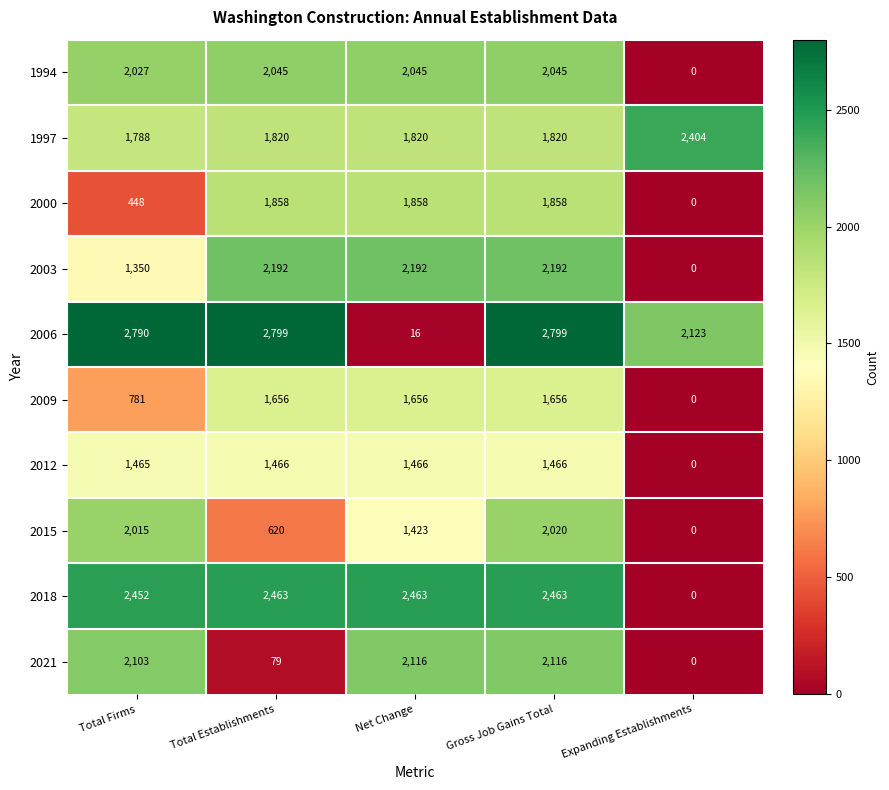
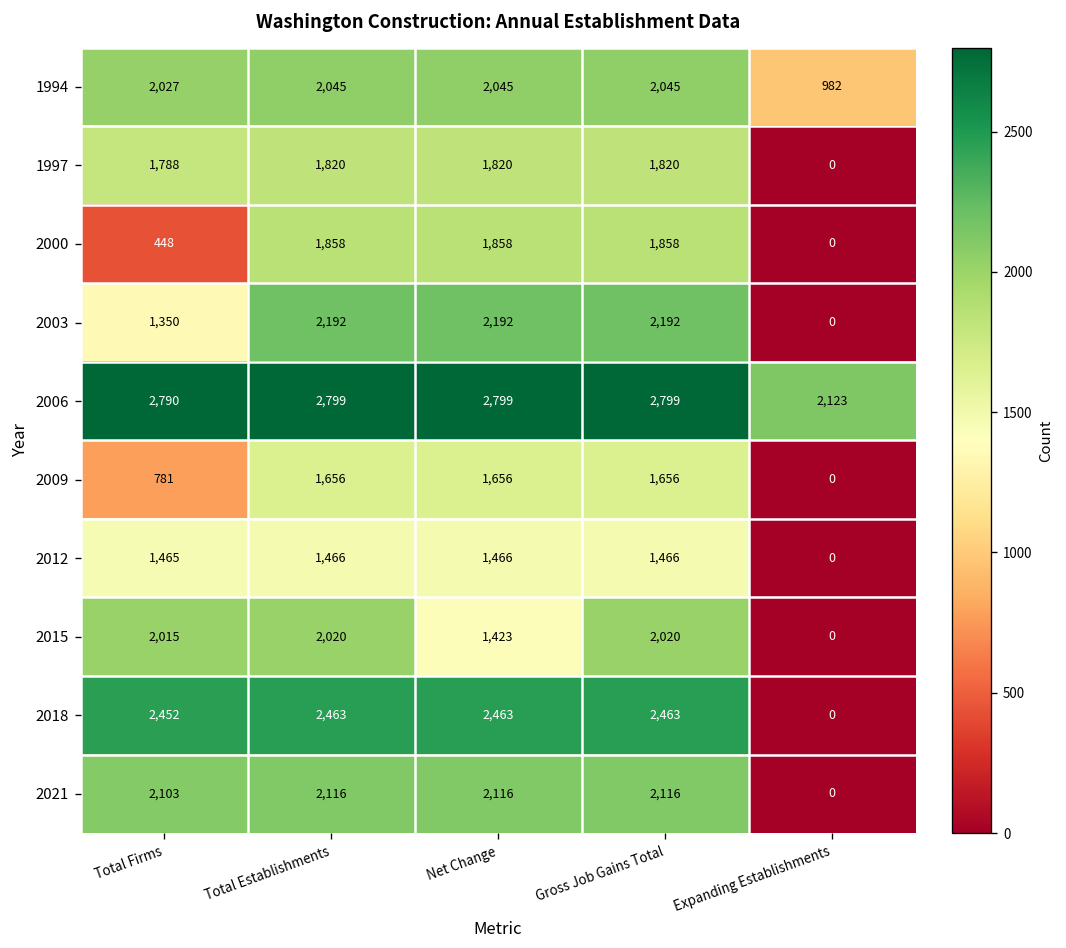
1994, Expanding Establishments: 0 -> 982
1997, Expanding Establishments: 2,404 -> 0
2006, Net Change: 16 -> 2,799
2015, Total Establishments: 620 -> 2,020
2021, Total Establishments: 79 -> 2,116
